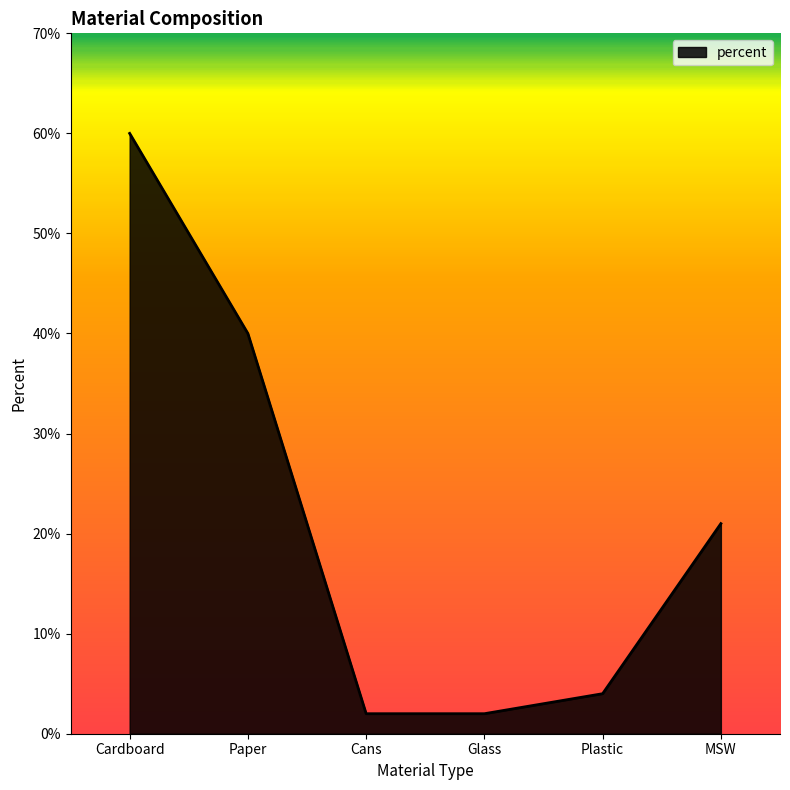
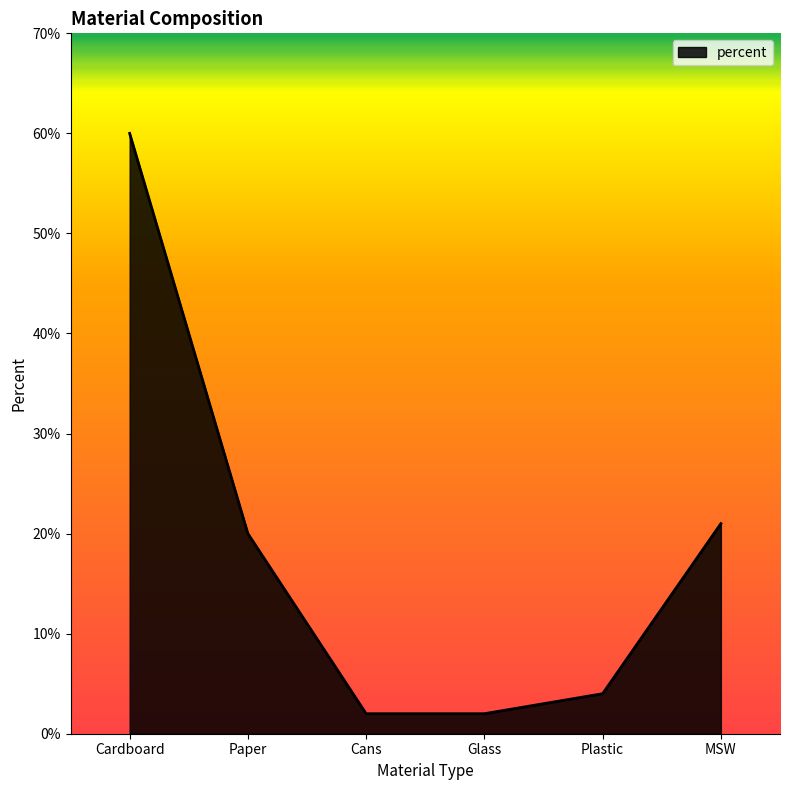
Paper: 40.0% -> 20.0%
